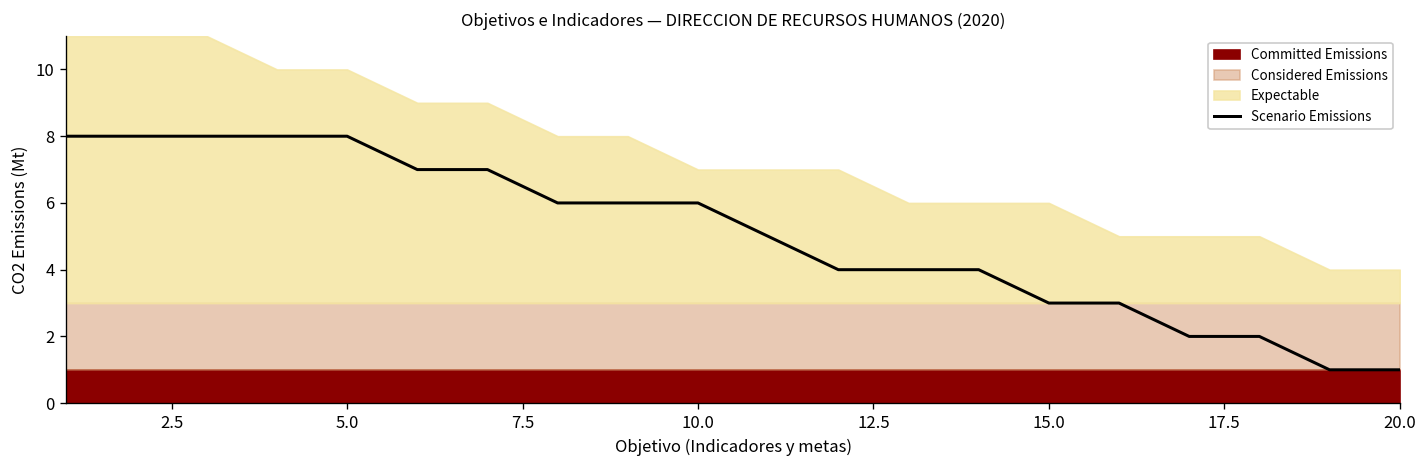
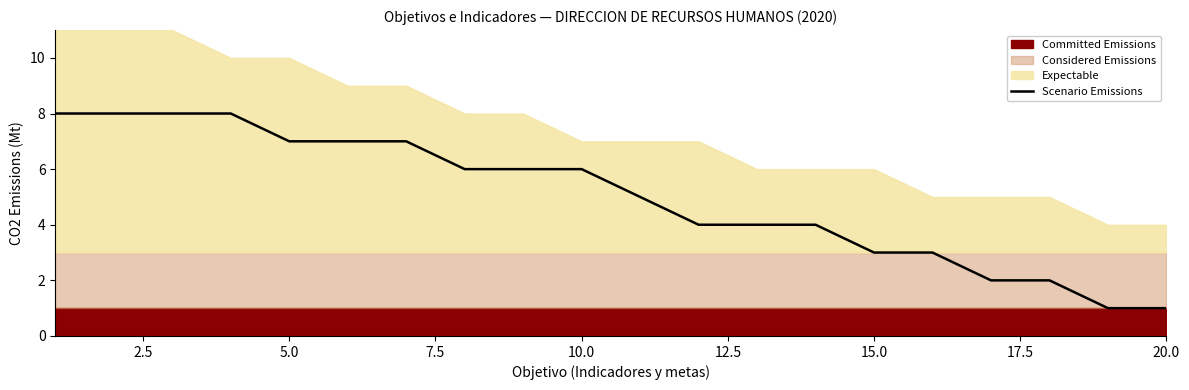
Scenario Emissions, 5.0: 8 -> 7
